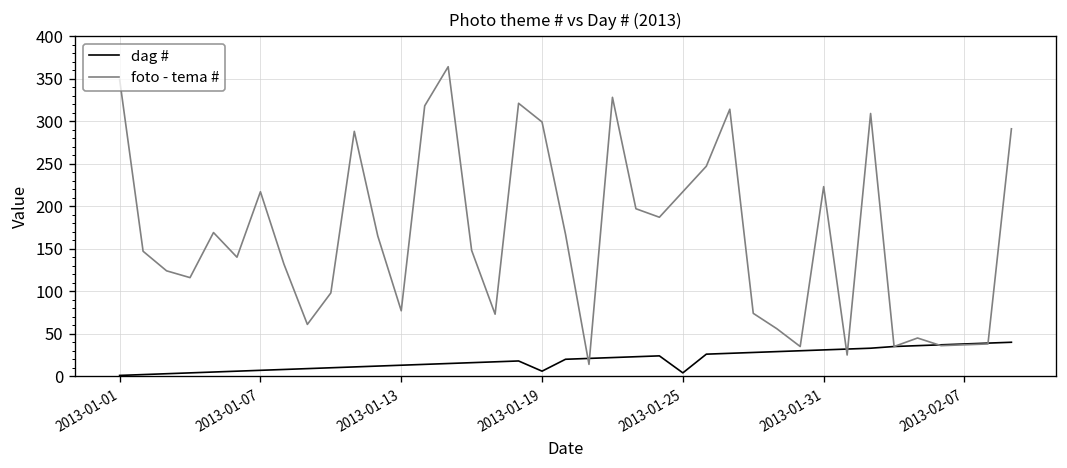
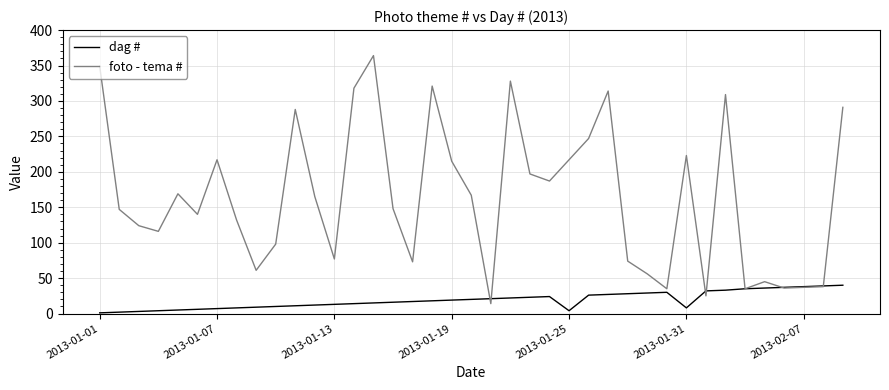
dag #, 2013-01-19: 10 -> 20
foto - tema #, 2013-01-19: 300 -> 220
dag #, 2013-01-31: 30 -> 10
